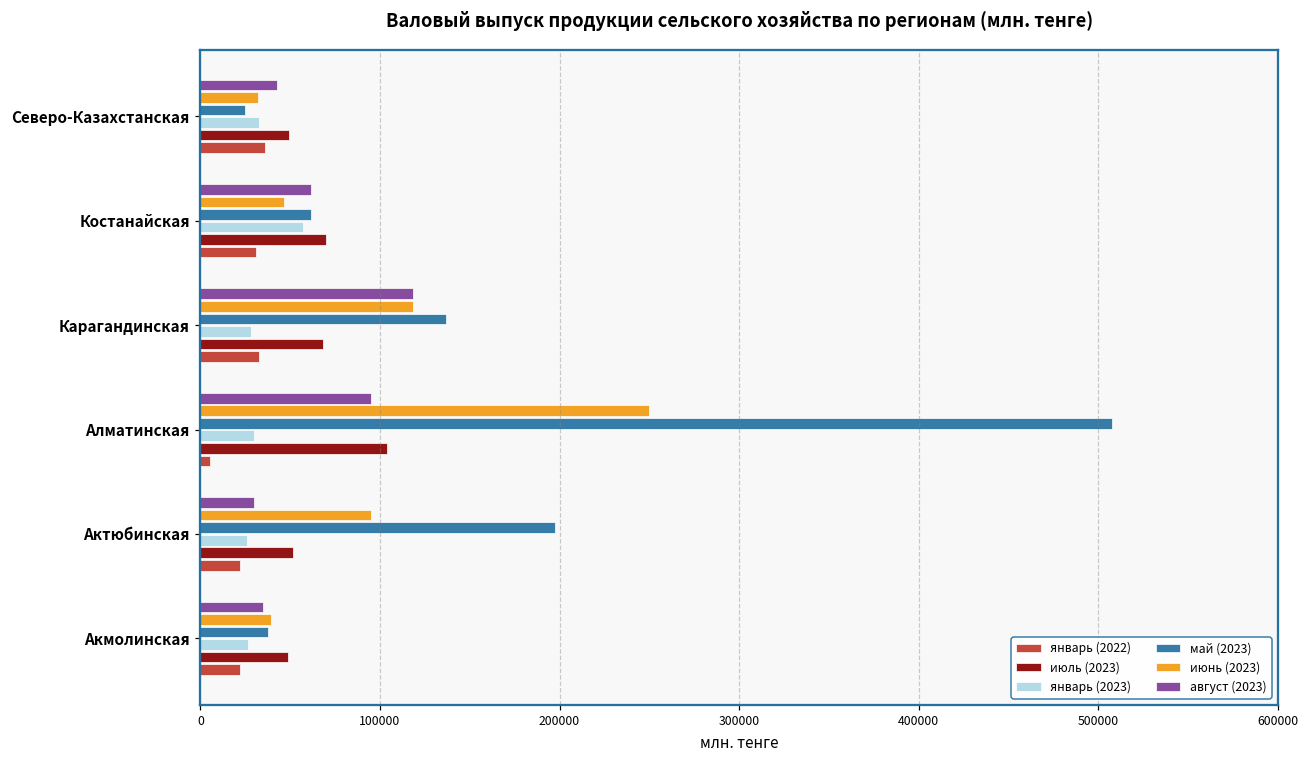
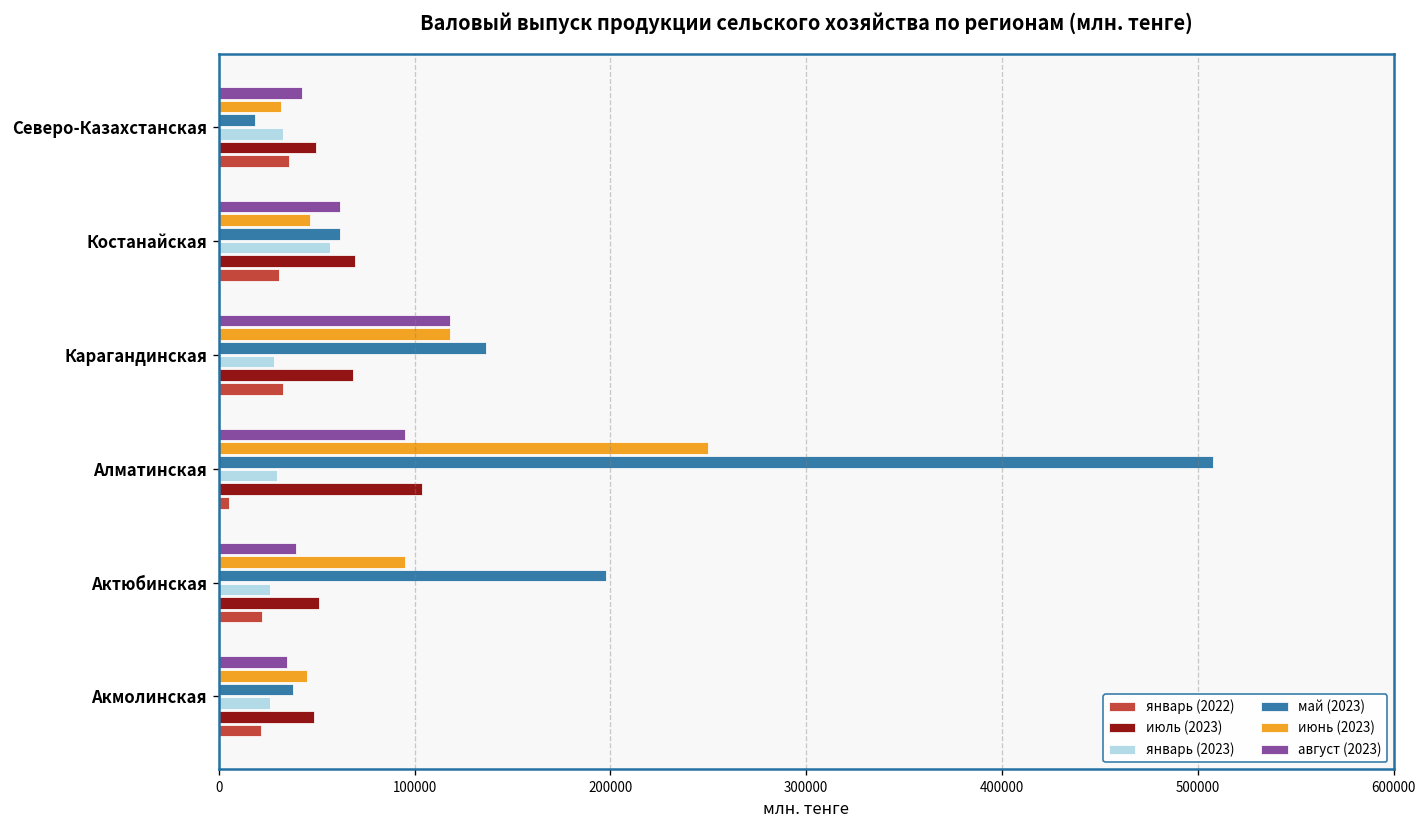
май (2023), Северо-Казахстанская: 25000 -> 18000
август (2023), Актюбинская: 30000 -> 40000
июнь (2023), Акмолинская: 40000 -> 45000
